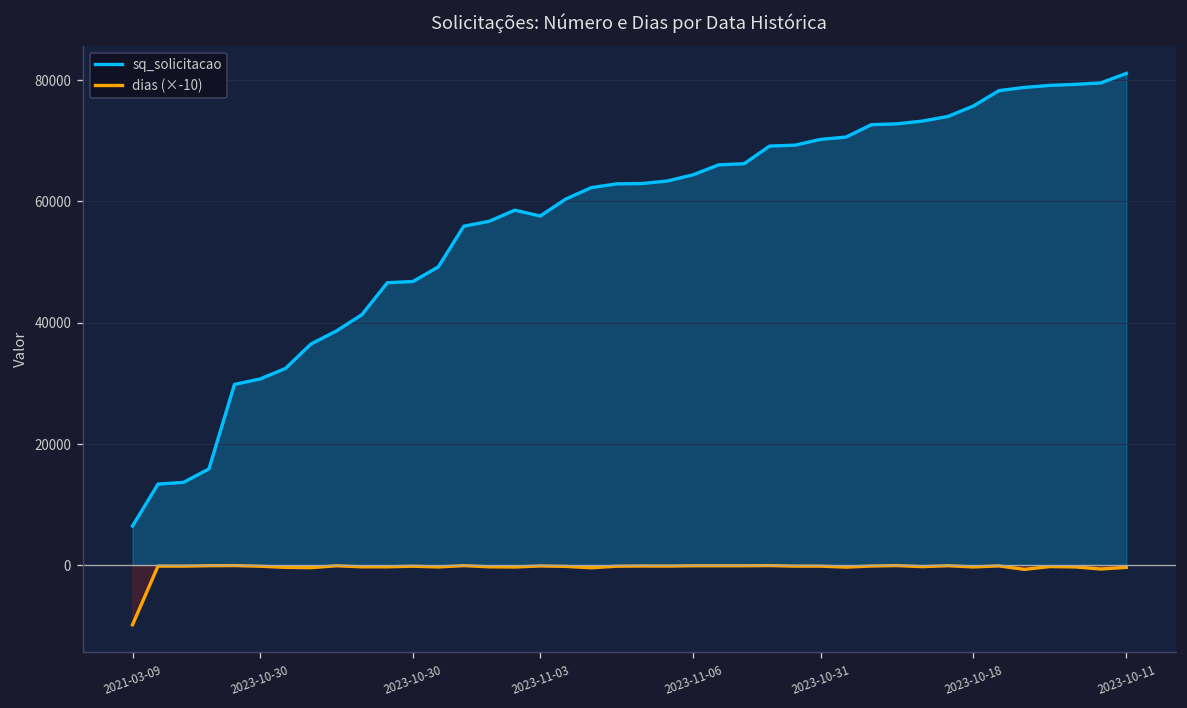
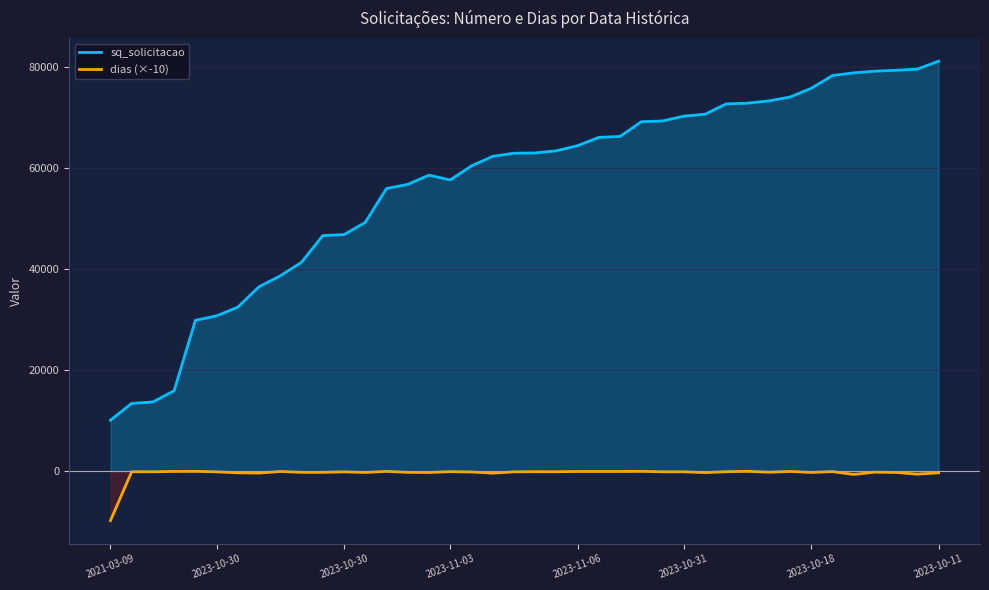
sq_solicitacao, 2021-03-09: 7000 -> 10000
